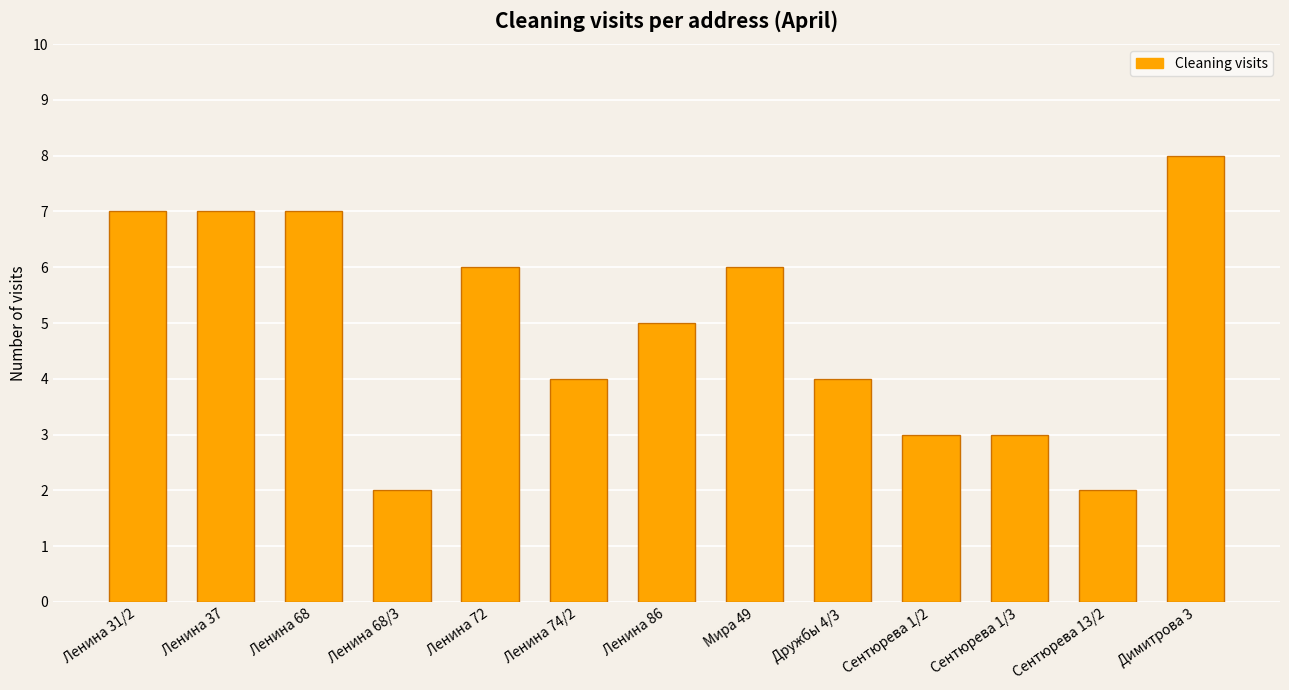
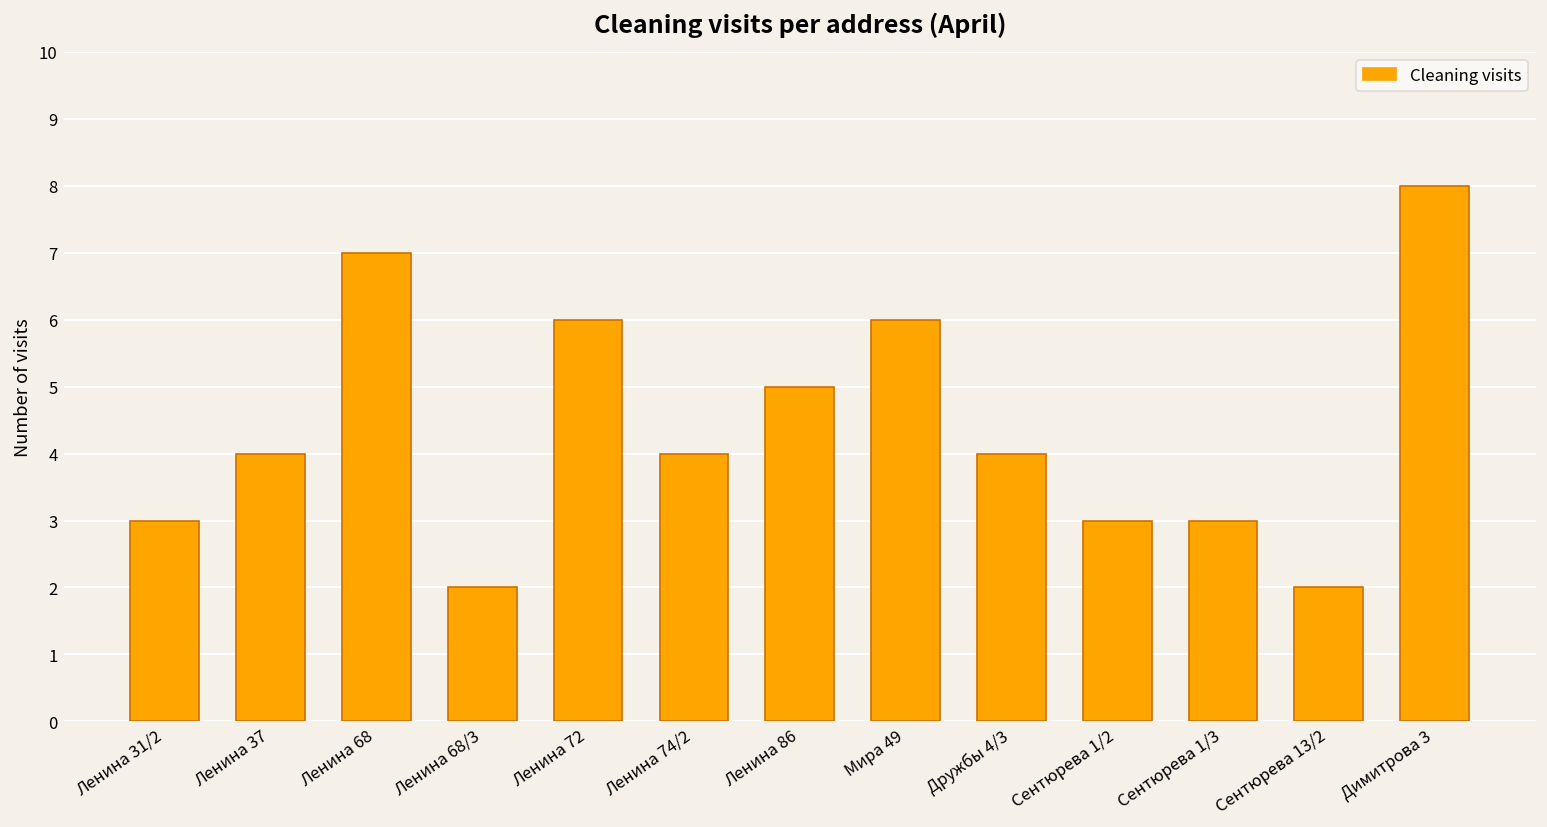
Ленина 31/2: 7 -> 3
Ленина 37: 7 -> 4
